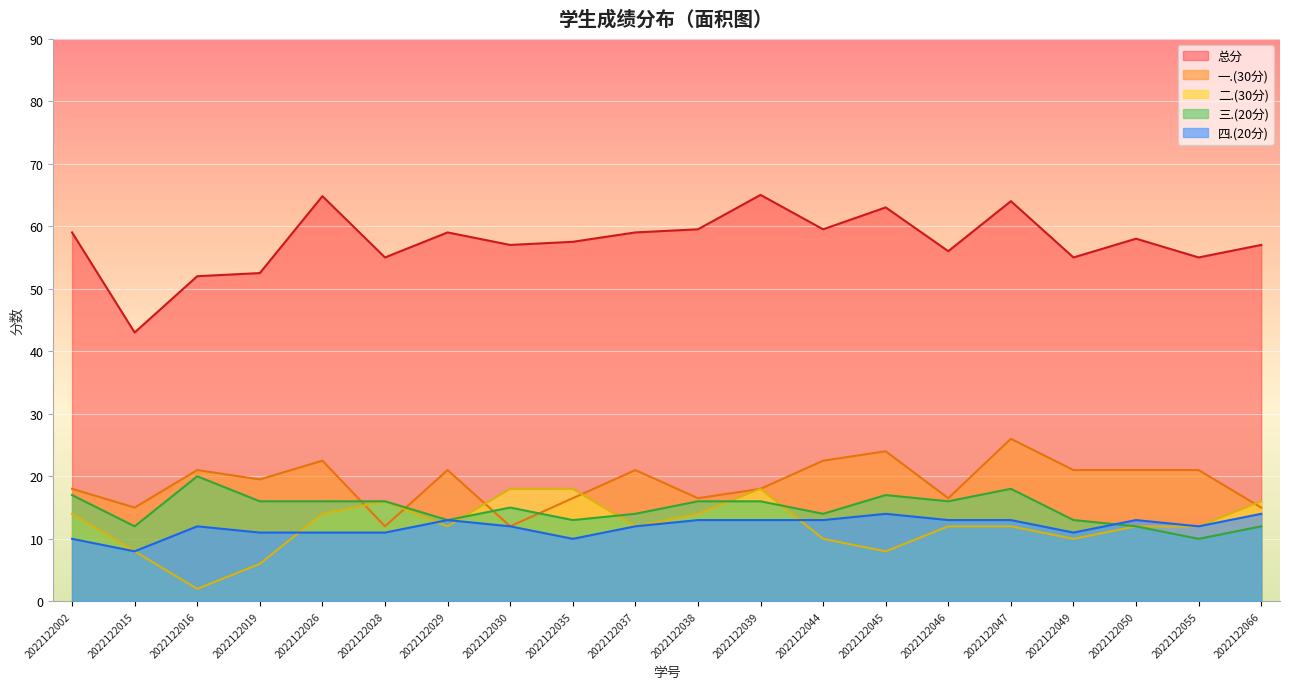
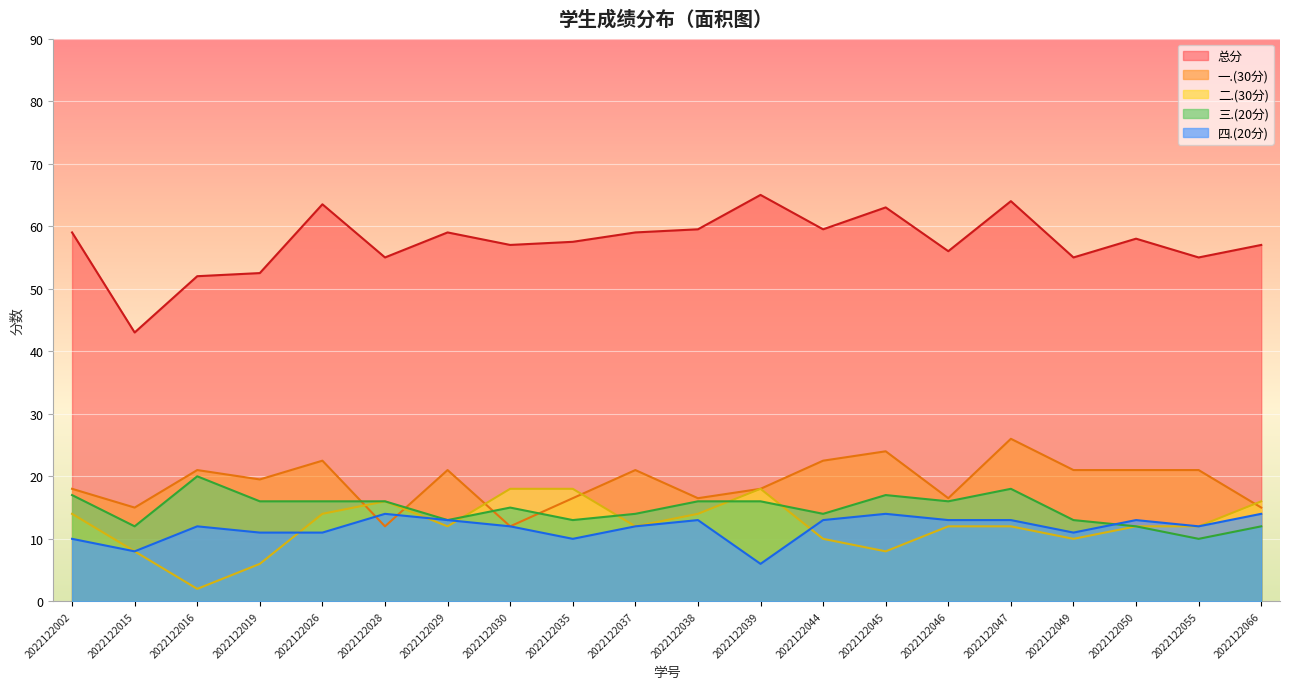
总分, 2022122026: 65 -> 64
四.(20分), 2022122028: 11 -> 14
四.(20分), 2022122039: 13 -> 6
